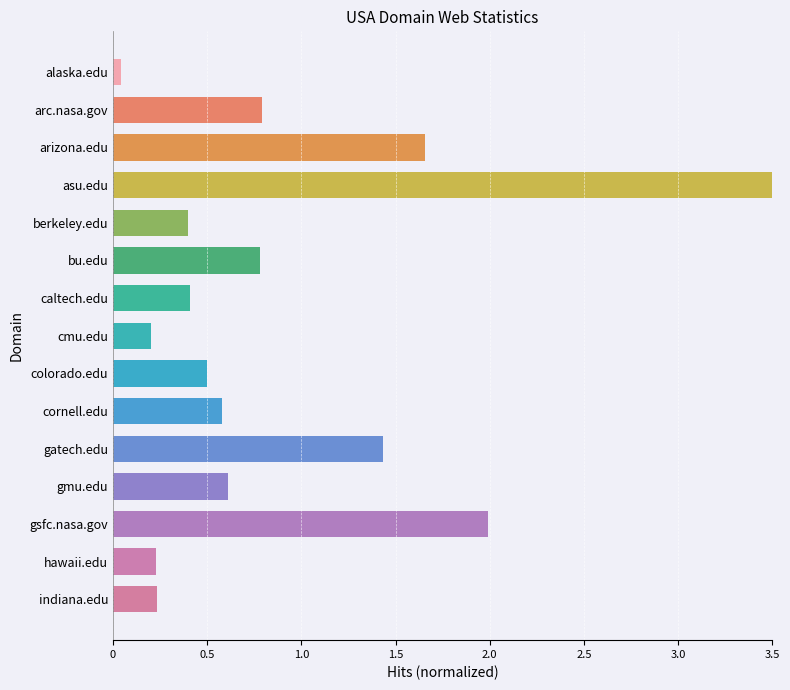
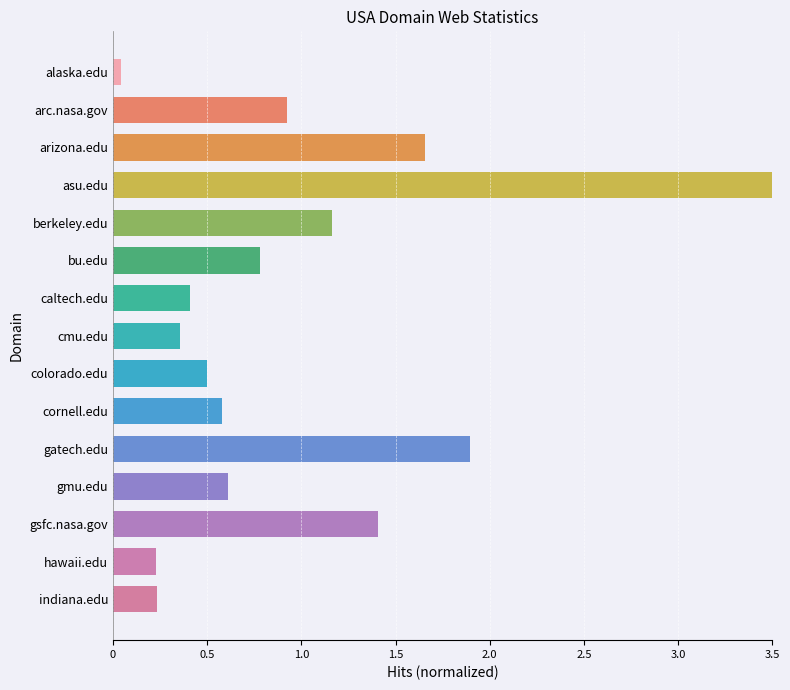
arc.nasa.gov: 0.79 -> 0.92
berkeley.edu: 0.40 -> 1.16
cmu.edu: 0.20 -> 0.35
gatech.edu: 1.43 -> 1.90
gsfc.nasa.gov: 1.99 -> 1.41
